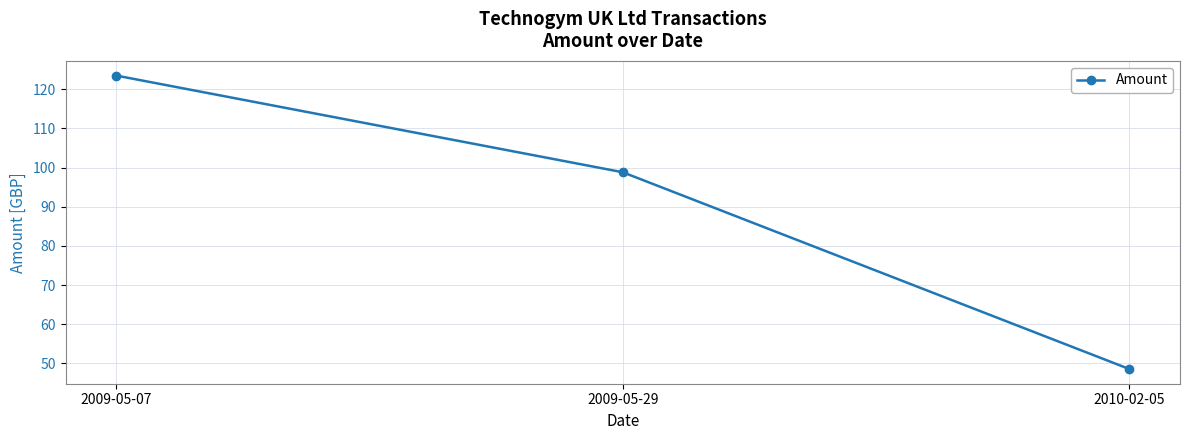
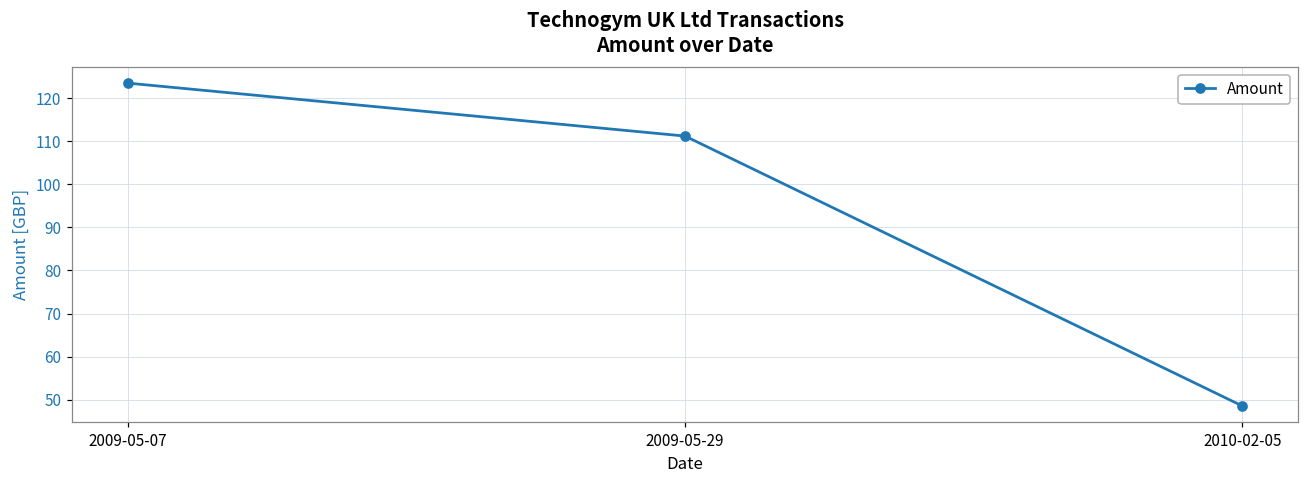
2009-05-29: 99 -> 111
